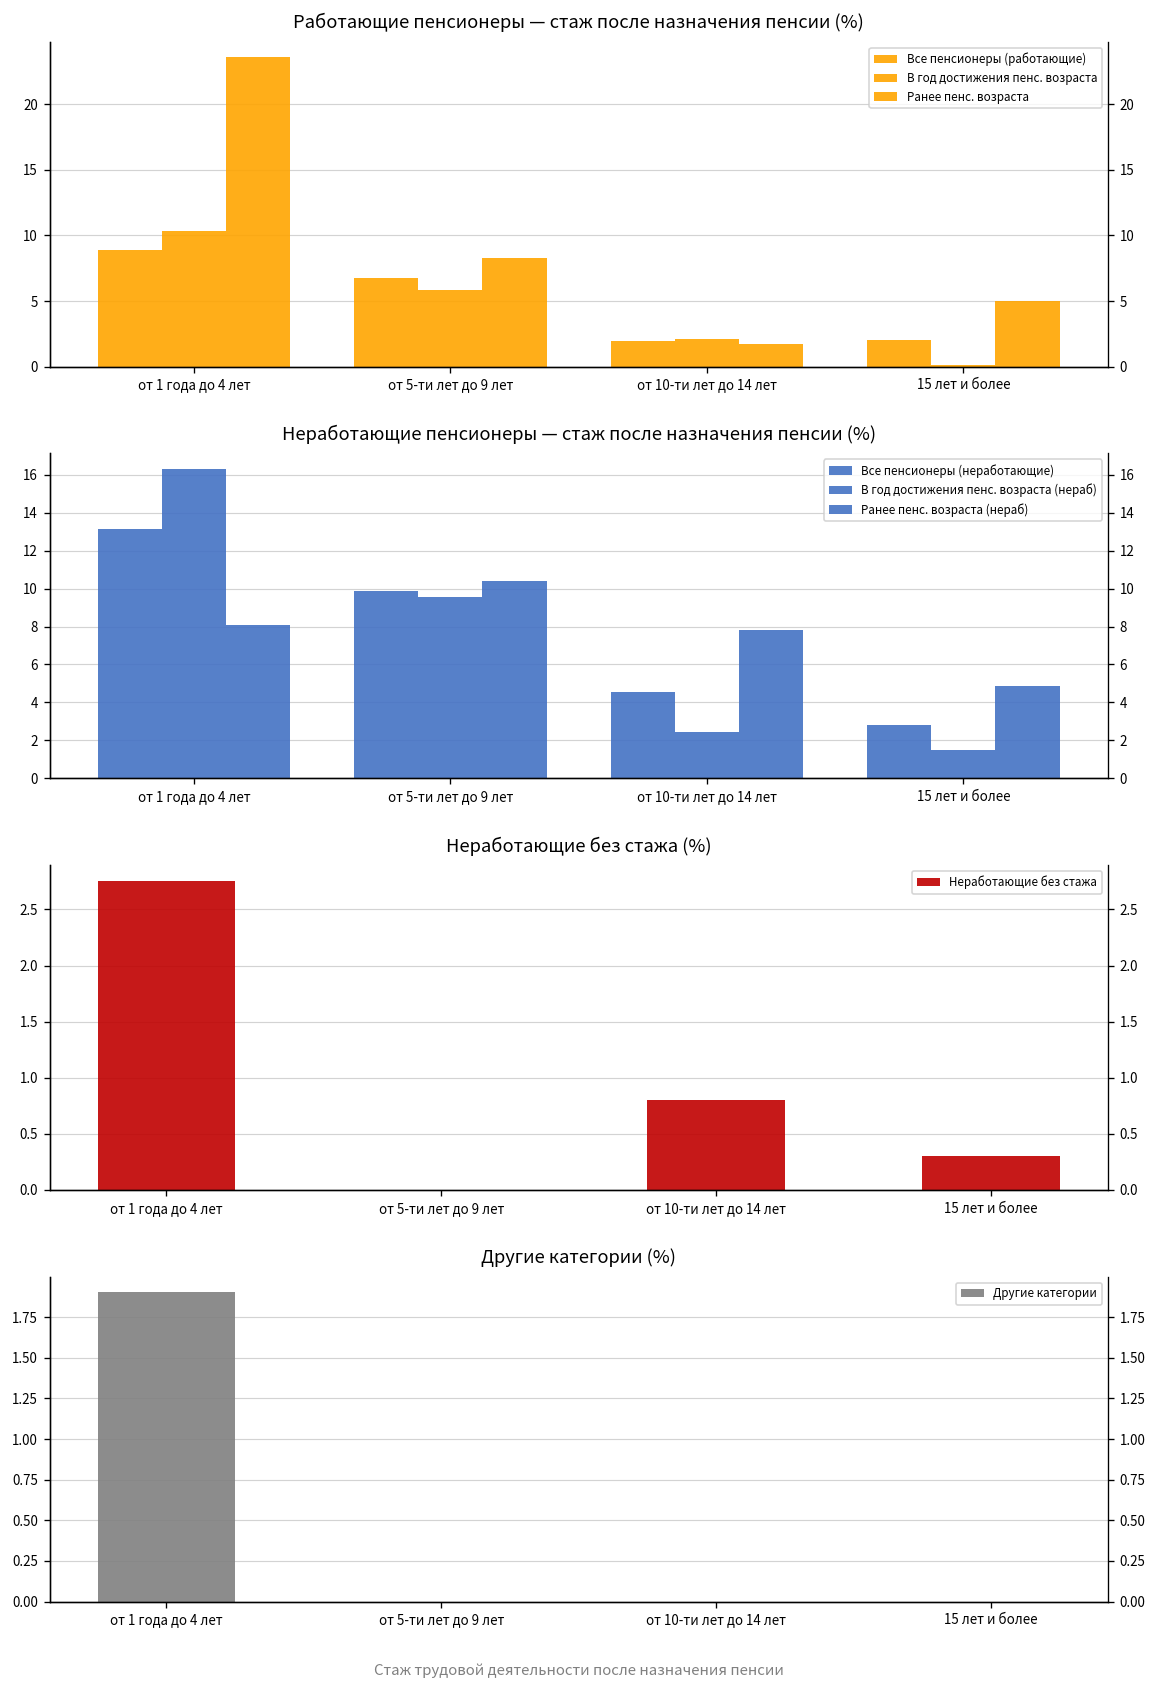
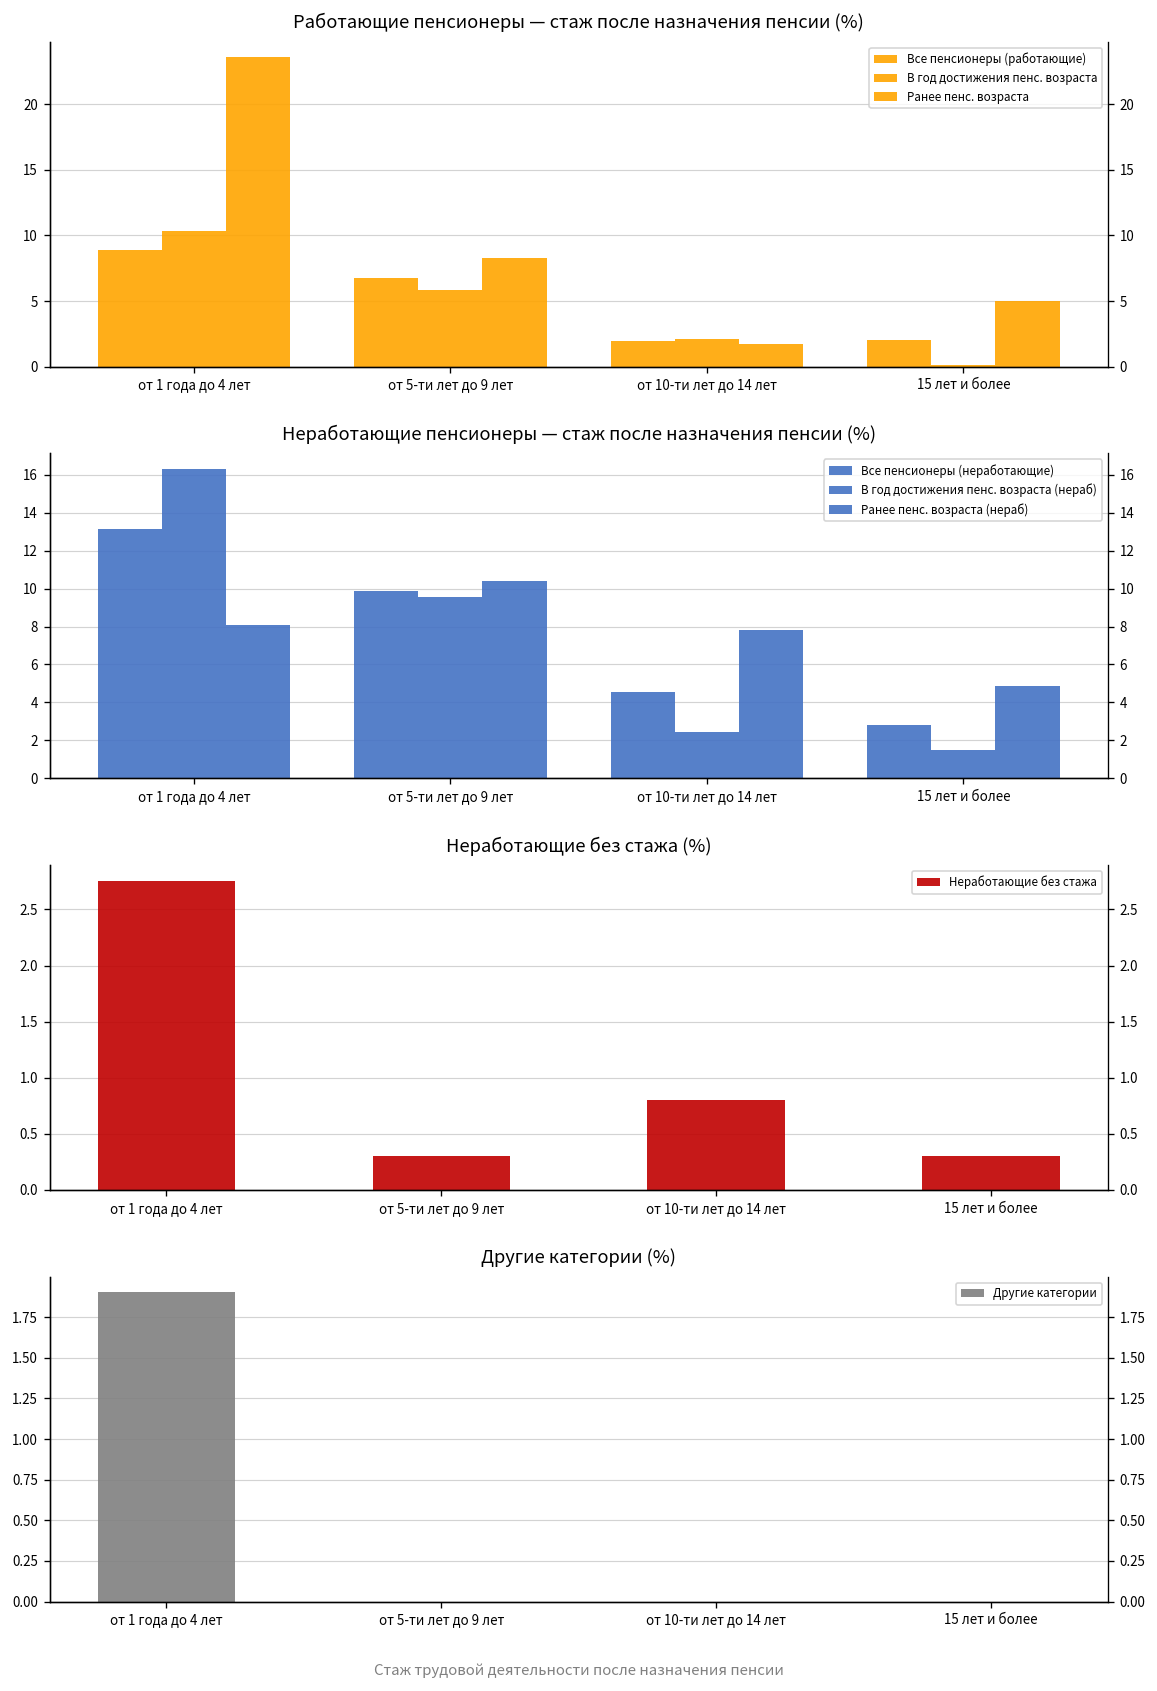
Неработающие без стажа (%), от 5-ти лет до 9 лет: 0.0 -> 0.3
